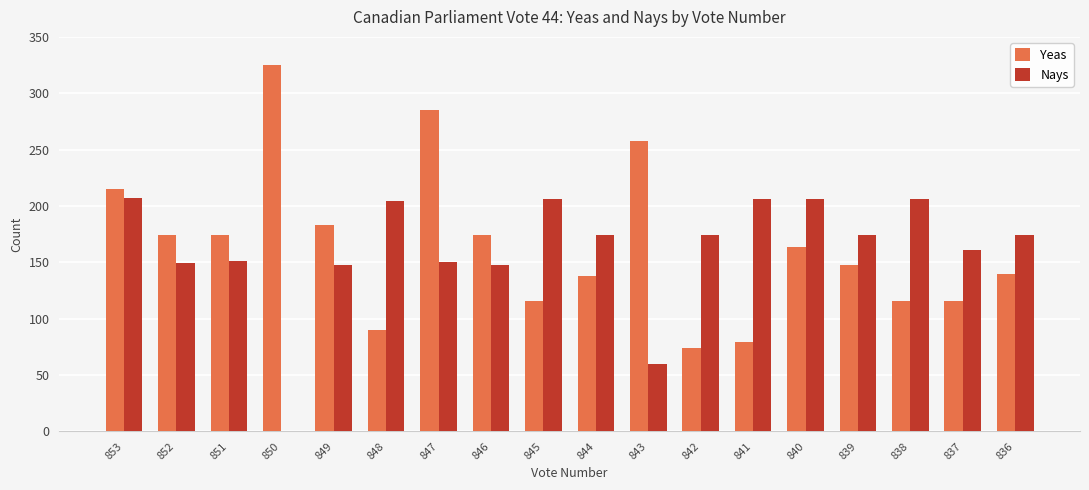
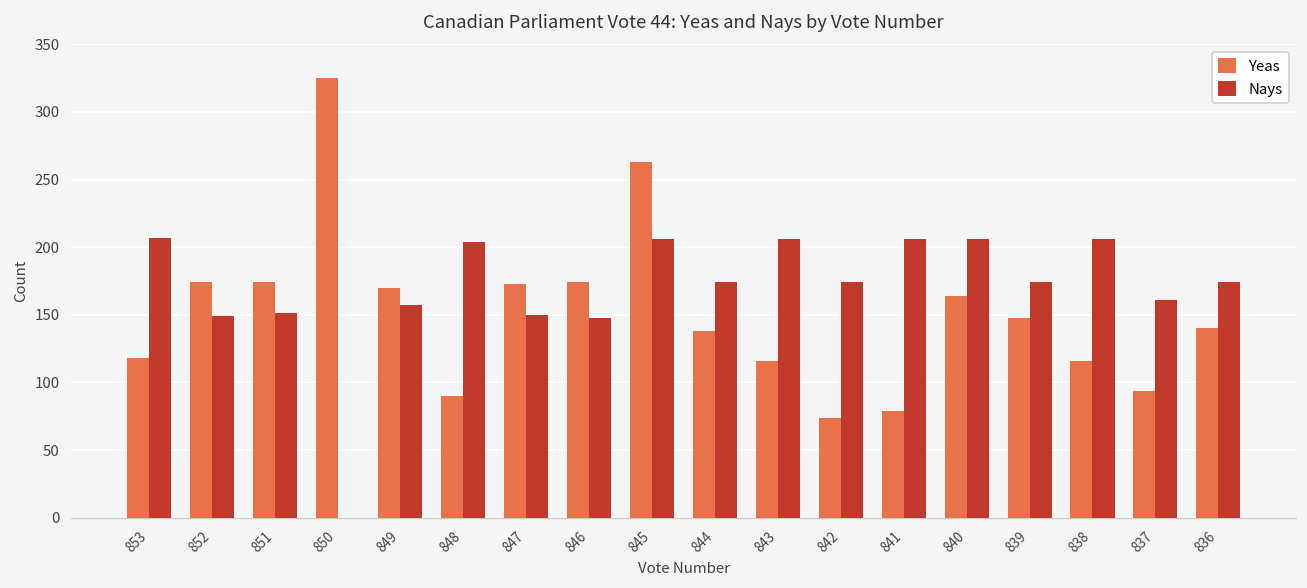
Yeas, 853: 215 -> 118
Yeas, 849: 183 -> 170
Nays, 849: 148 -> 157
Yeas, 847: 285 -> 173
Yeas, 845: 116 -> 263
Yeas, 843: 258 -> 116
Nays, 843: 60 -> 206
Yeas, 837: 116 -> 94
